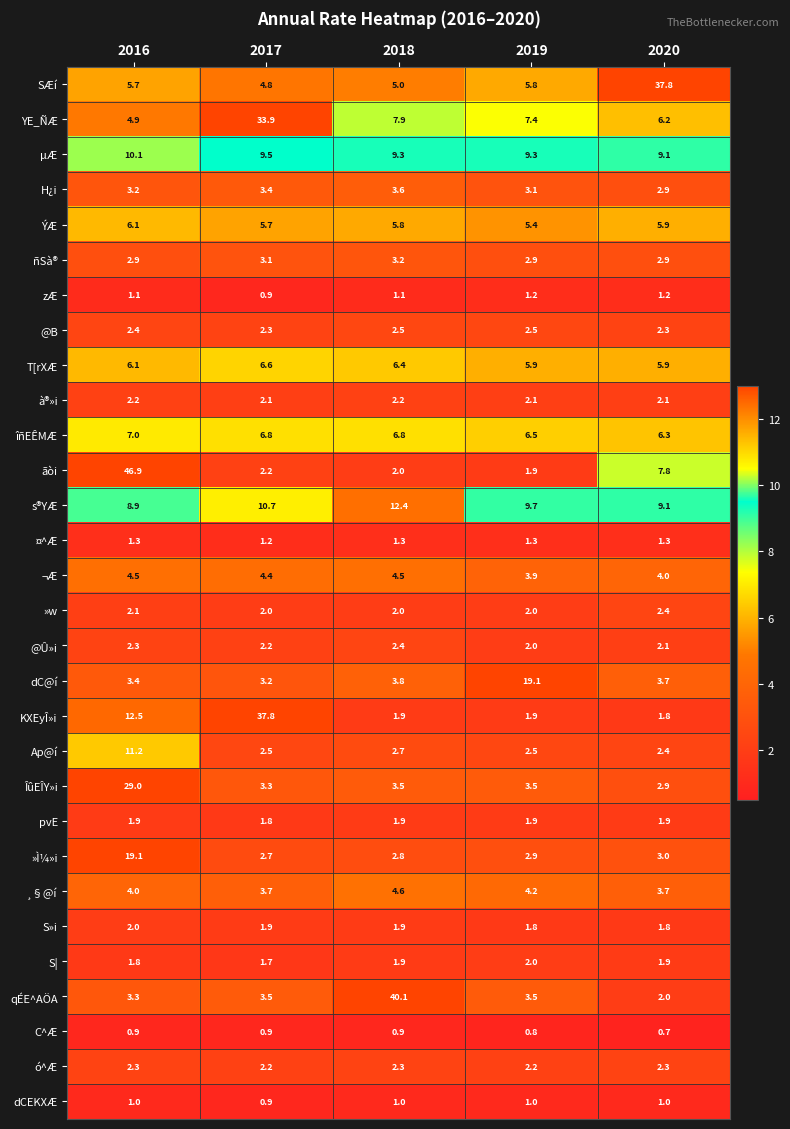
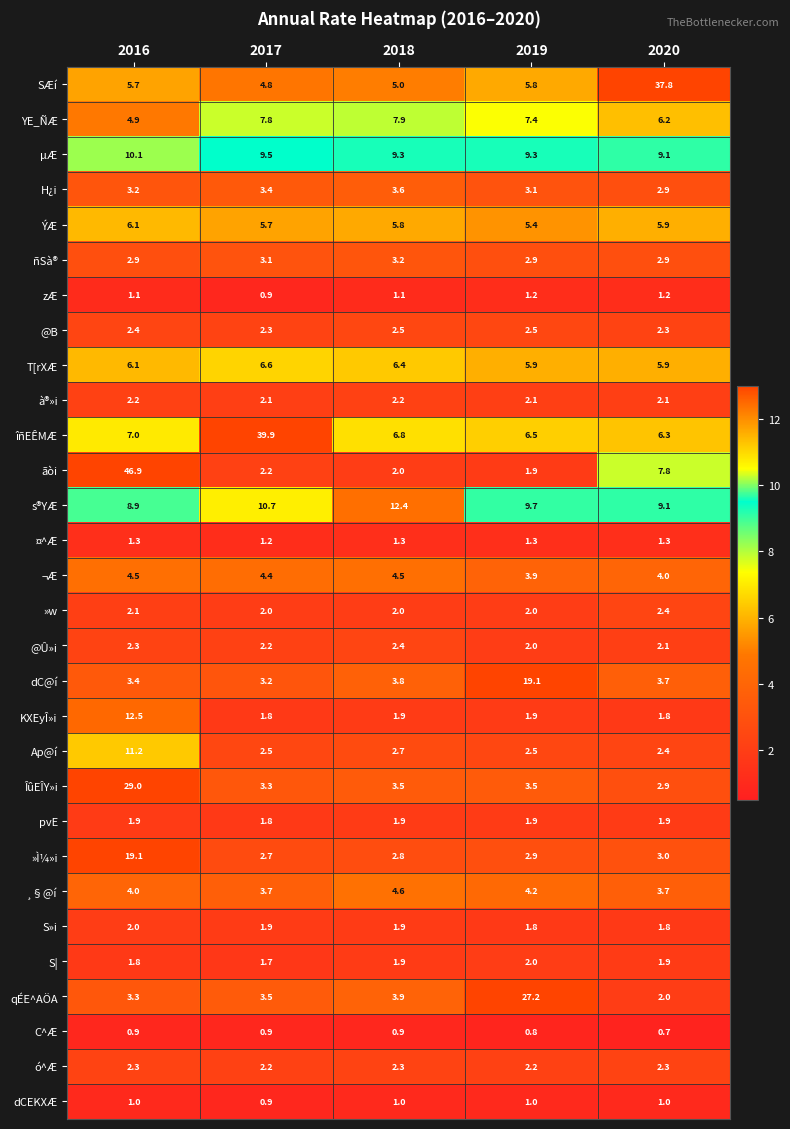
YE_ÑÆ, 2017: 33.9 -> 7.8
îñEÊMÆ, 2017: 6.8 -> 39.9
KXEyÎ»i, 2017: 37.8 -> 1.8
qÉE^AÖA, 2018: 40.1 -> 3.9
qÉE^AÖA, 2019: 3.5 -> 27.2
